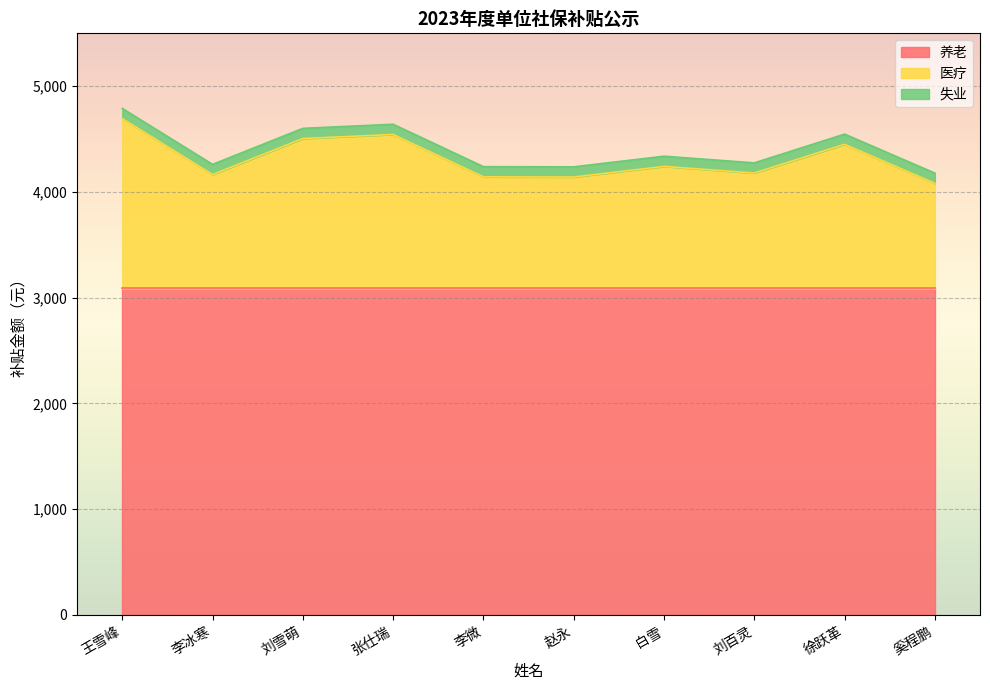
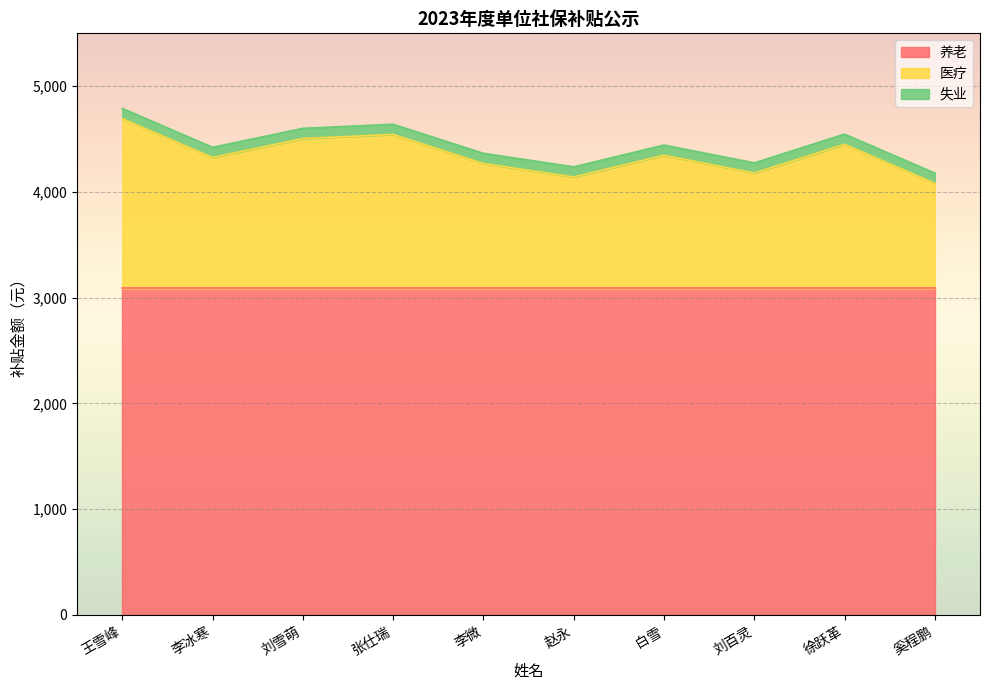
医疗, 李冰寒: 4,160 -> 4,330
医疗, 李微: 4,140 -> 4,270
医疗, 白雪: 4,240 -> 4,350
